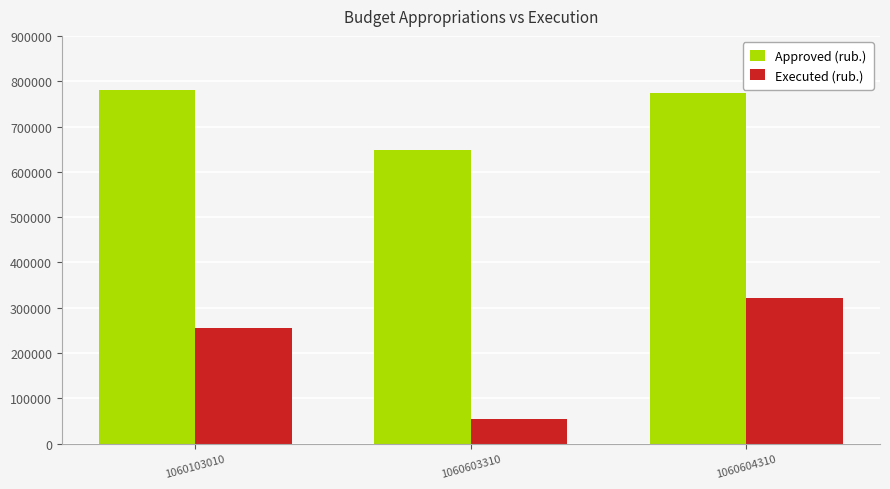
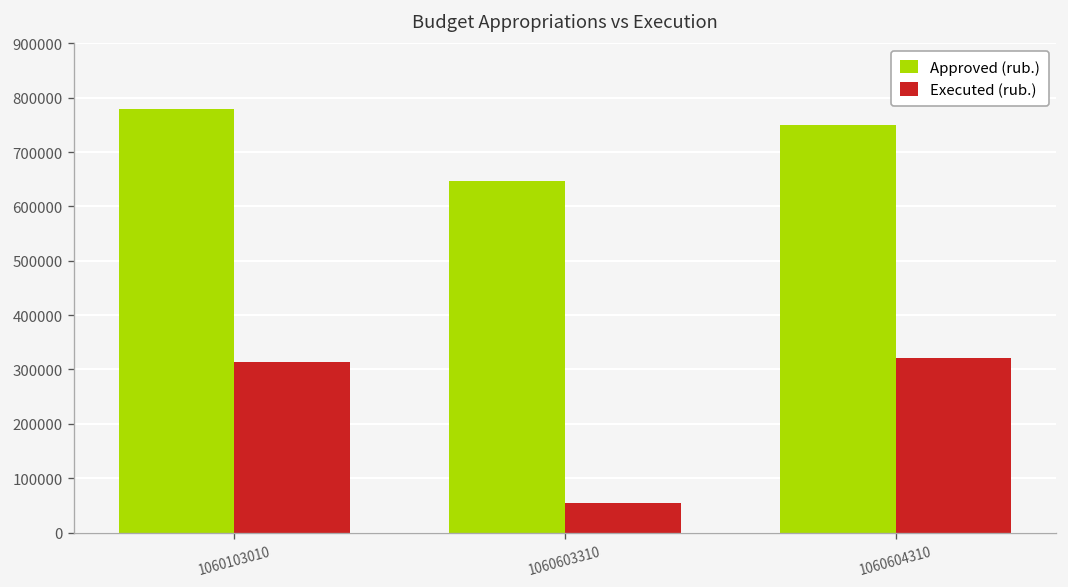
Executed (rub.), 1060103010: 260000 -> 310000
Approved (rub.), 1060604310: 770000 -> 750000
